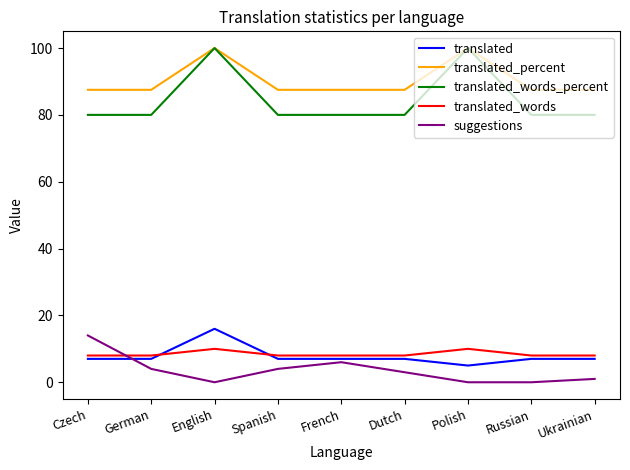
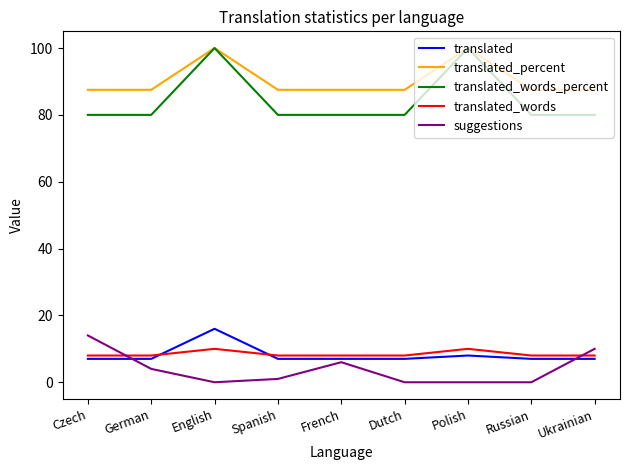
suggestions, Spanish: 4 -> 1
suggestions, Dutch: 3 -> 0
translated, Polish: 5 -> 8
suggestions, Ukrainian: 1 -> 10
